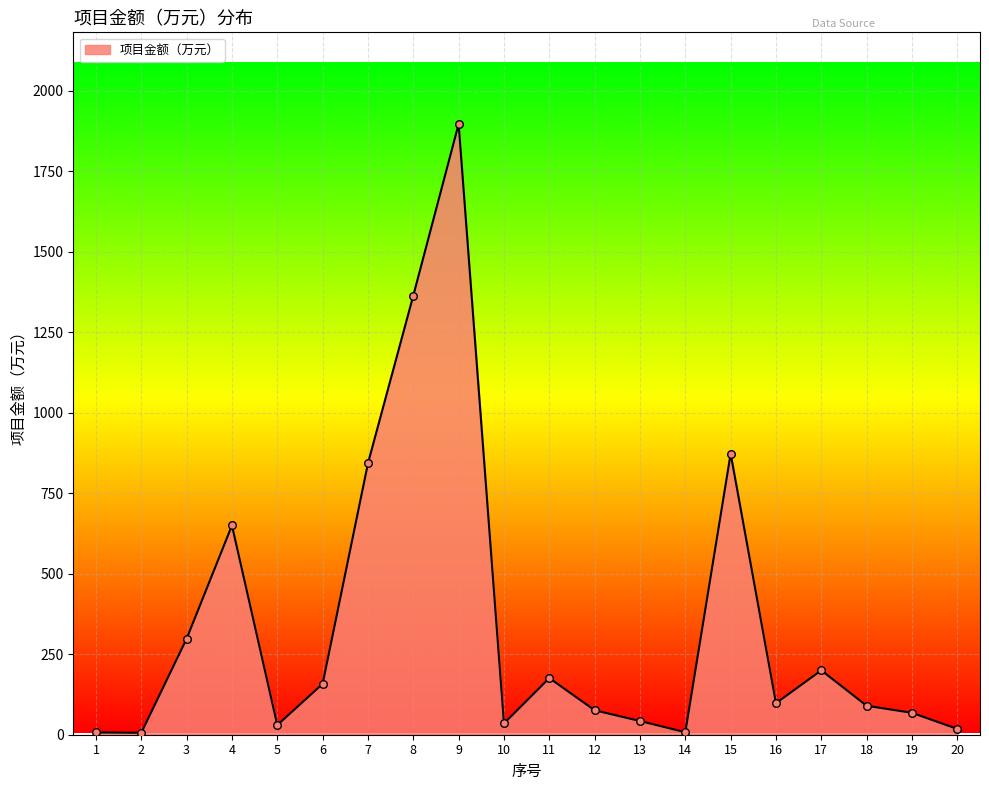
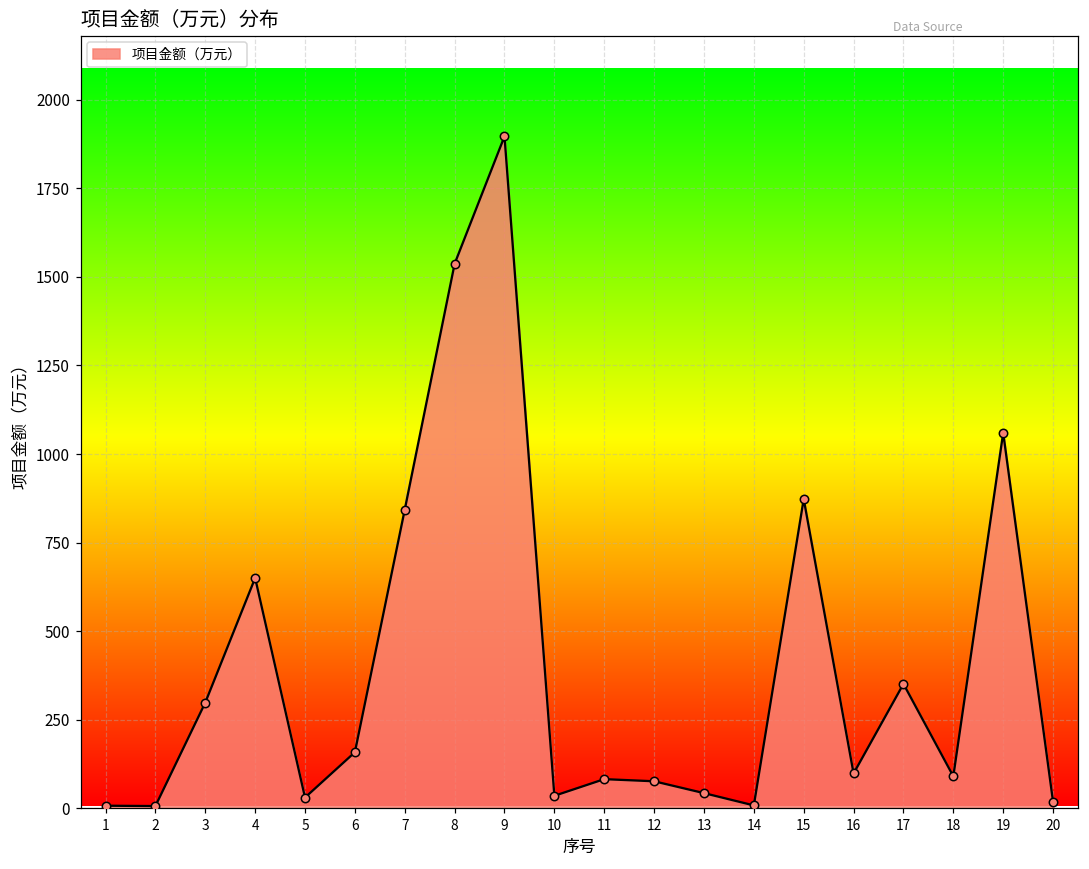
8: 1360 -> 1540
11: 180 -> 80
17: 200 -> 350
19: 70 -> 1060
